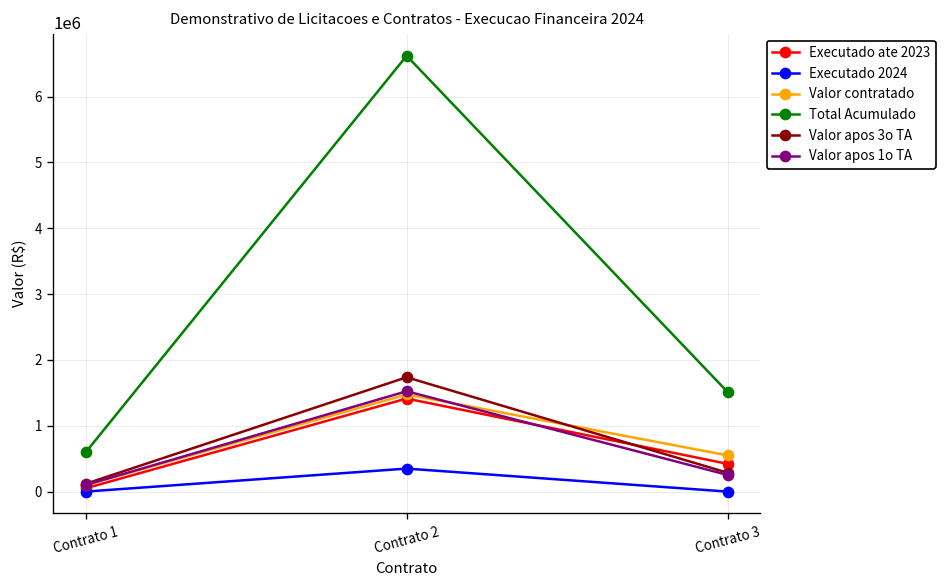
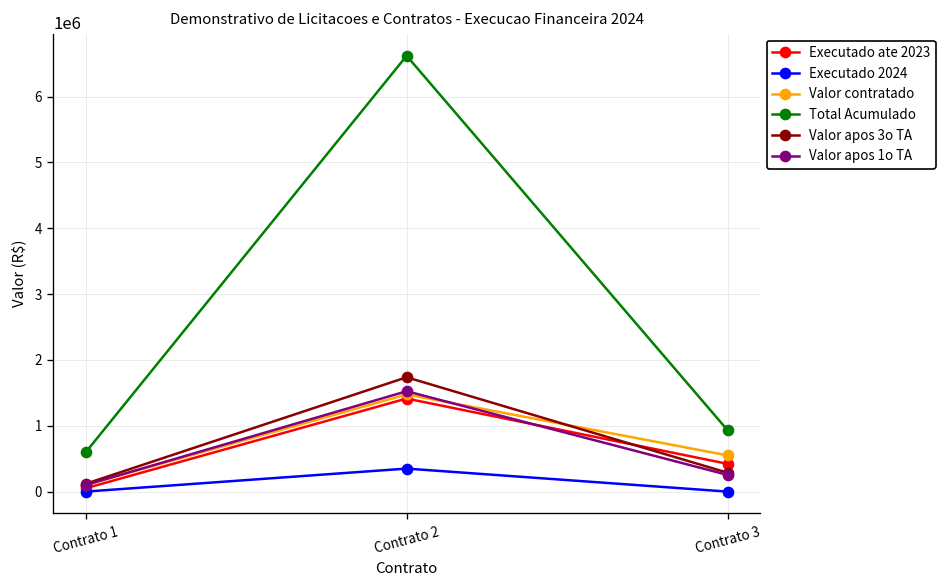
Total Acumulado, Contrato 3: 1500000 -> 900000
